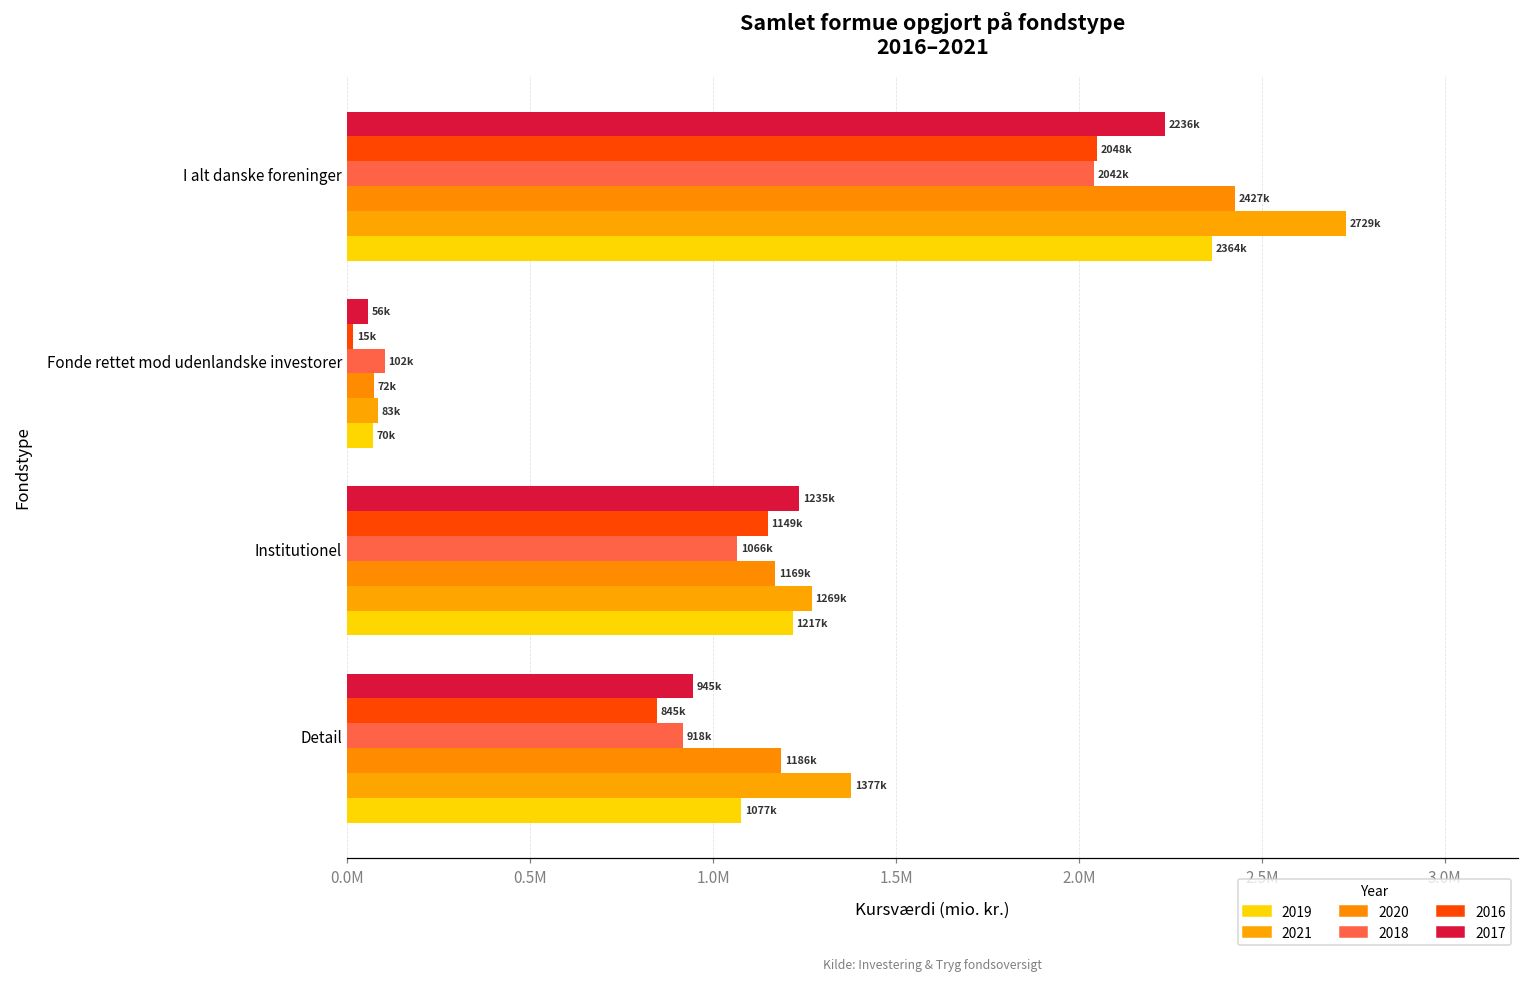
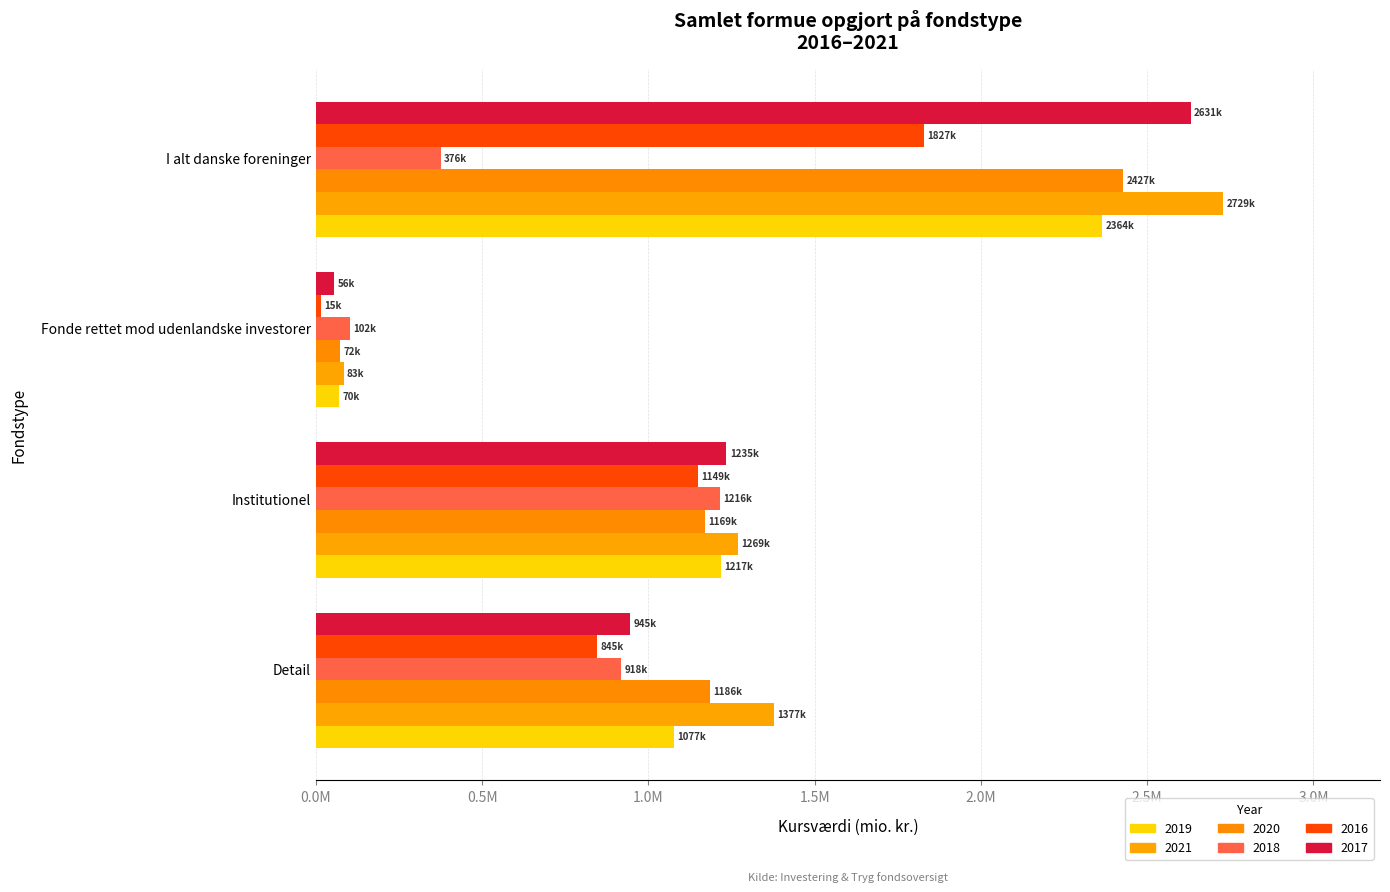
2017, I alt danske foreninger: 2236k -> 2631k
2016, I alt danske foreninger: 2048k -> 1827k
2018, I alt danske foreninger: 2042k -> 376k
2018, Institutionel: 1066k -> 1216k
